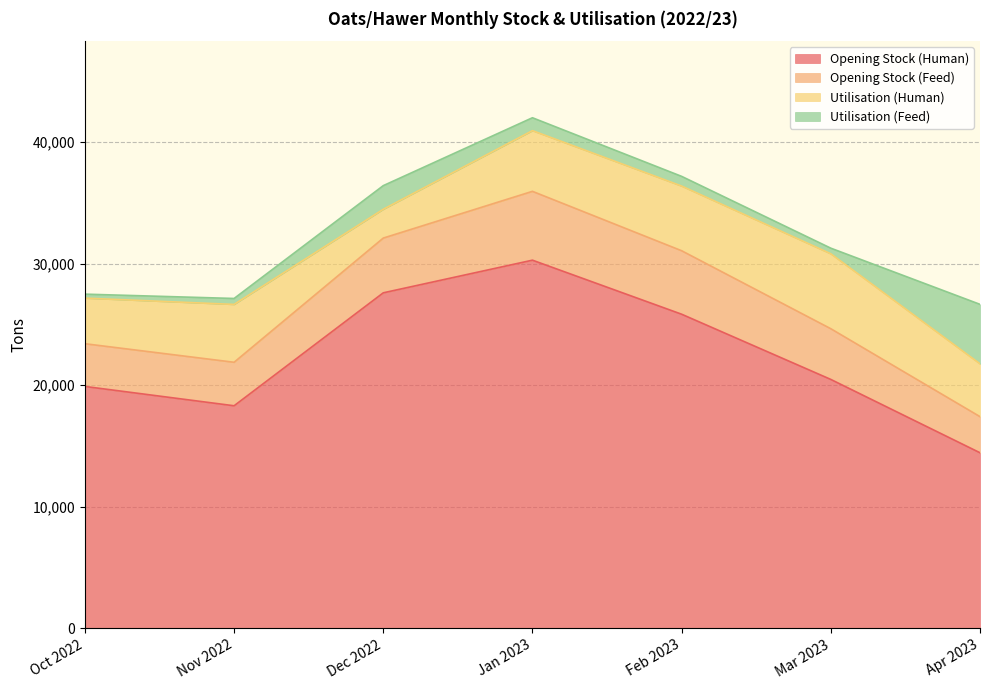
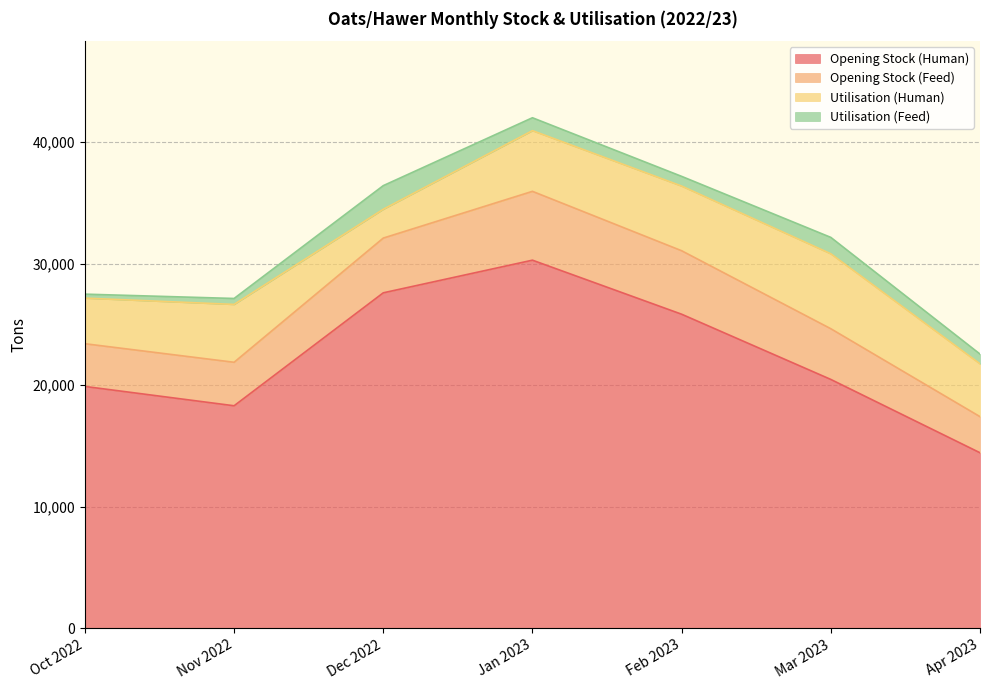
Utilisation (Feed), Mar 2023: 500 -> 1,400
Utilisation (Feed), Apr 2023: 4,900 -> 800
